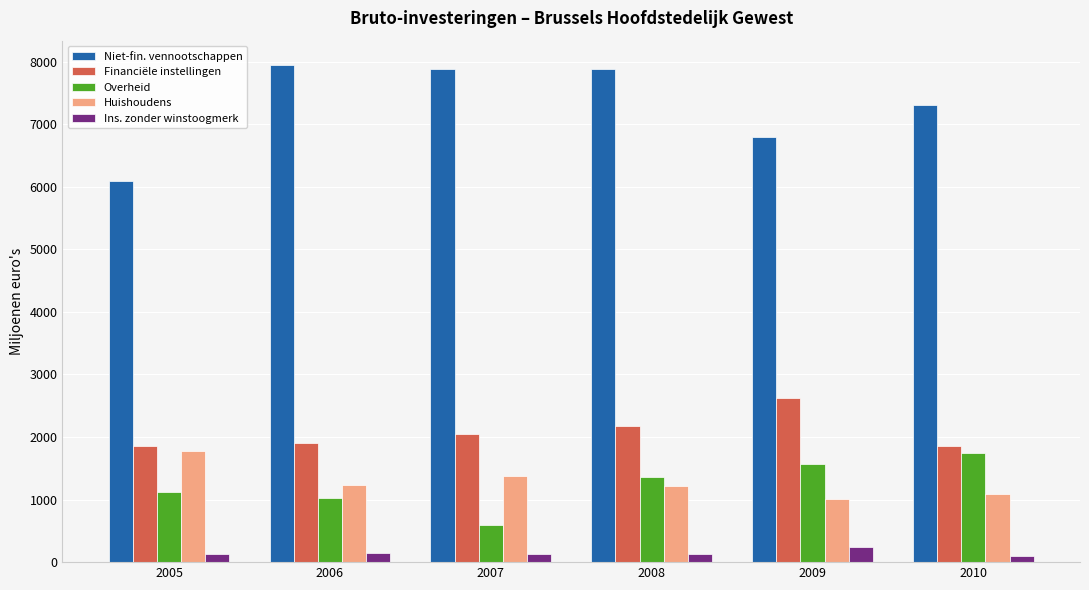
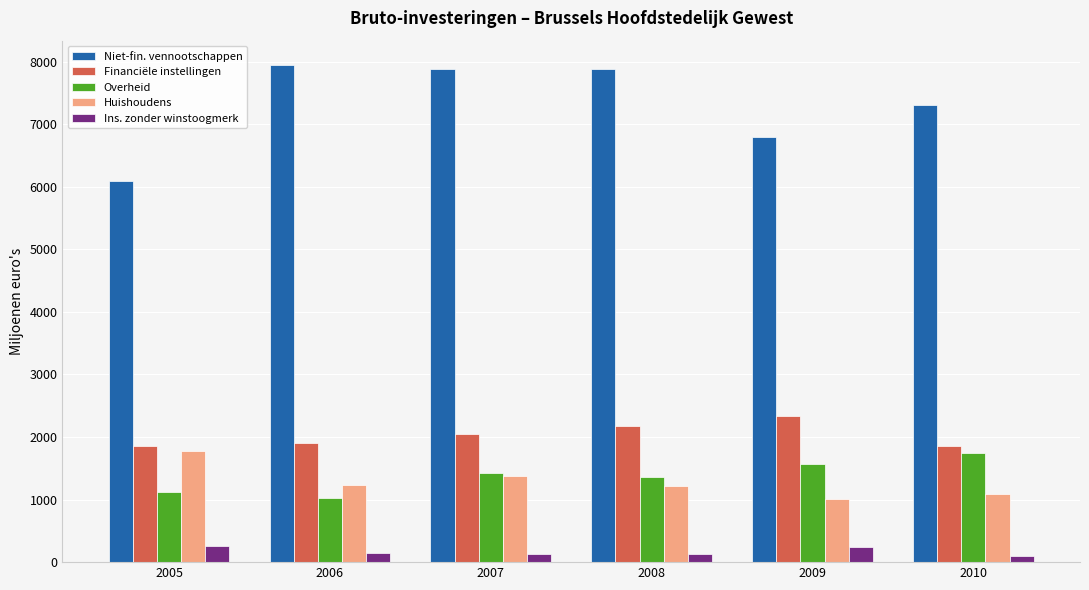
Ins. zonder winstoogmerk, 2005: 100 -> 300
Overheid, 2007: 600 -> 1400
Financiële instellingen, 2009: 2600 -> 2300
